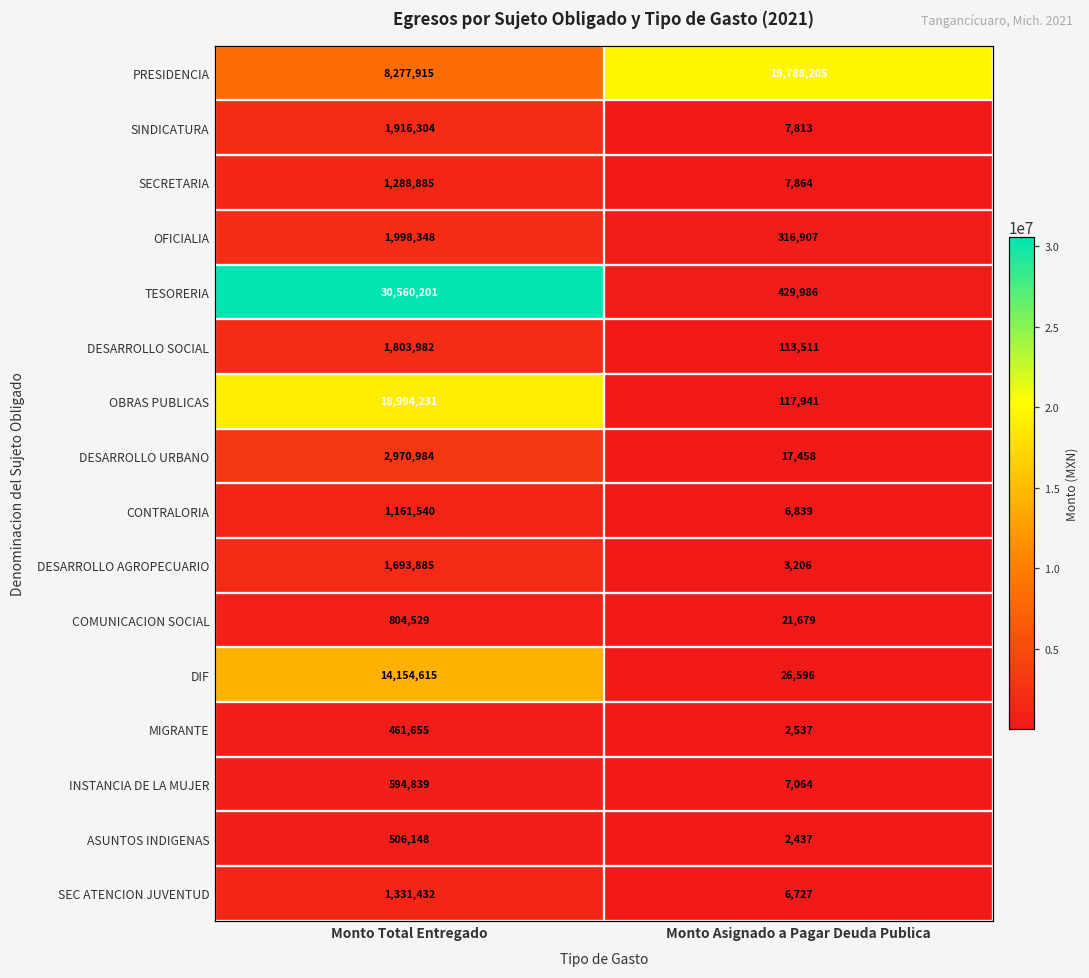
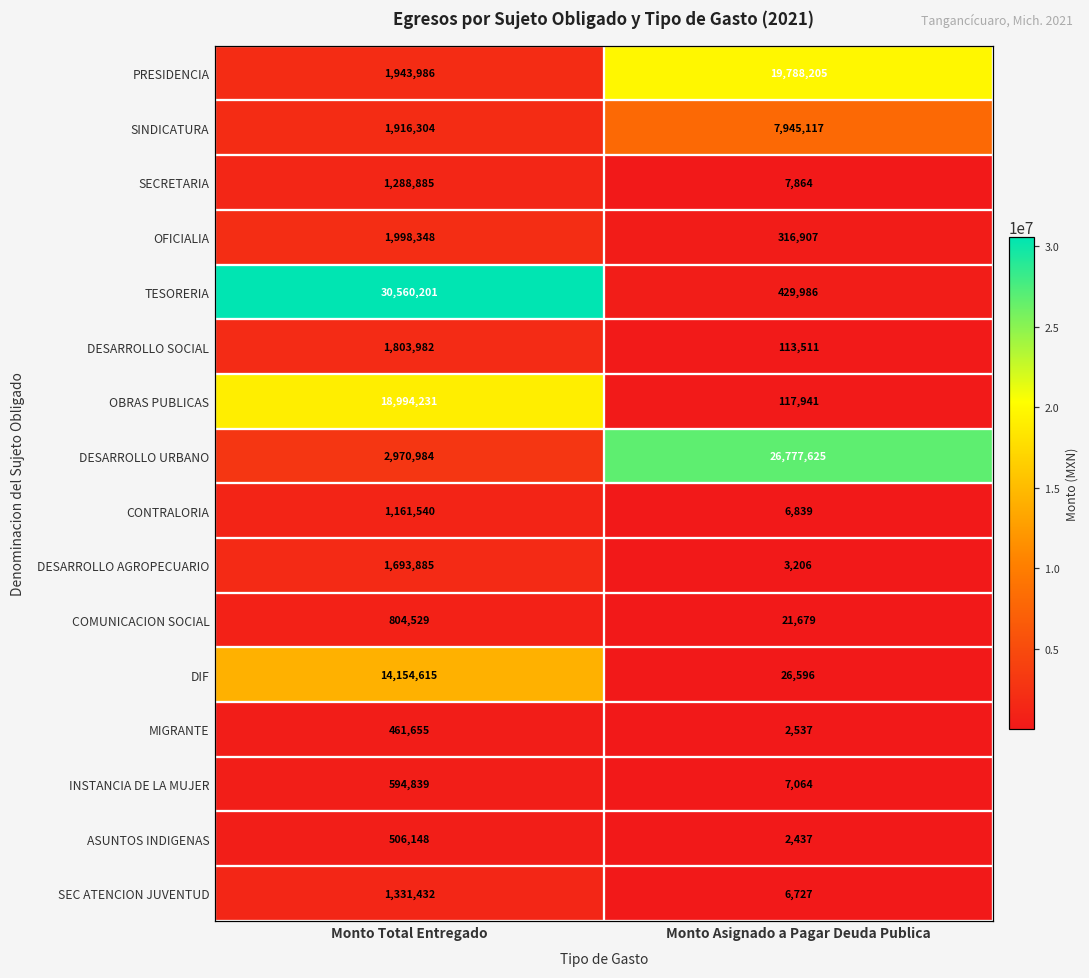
PRESIDENCIA, Monto Total Entregado: 8,277,915 -> 1,943,986
SINDICATURA, Monto Asignado a Pagar Deuda Publica: 7,813 -> 7,945,117
DESARROLLO URBANO, Monto Asignado a Pagar Deuda Publica: 17,458 -> 26,777,625
